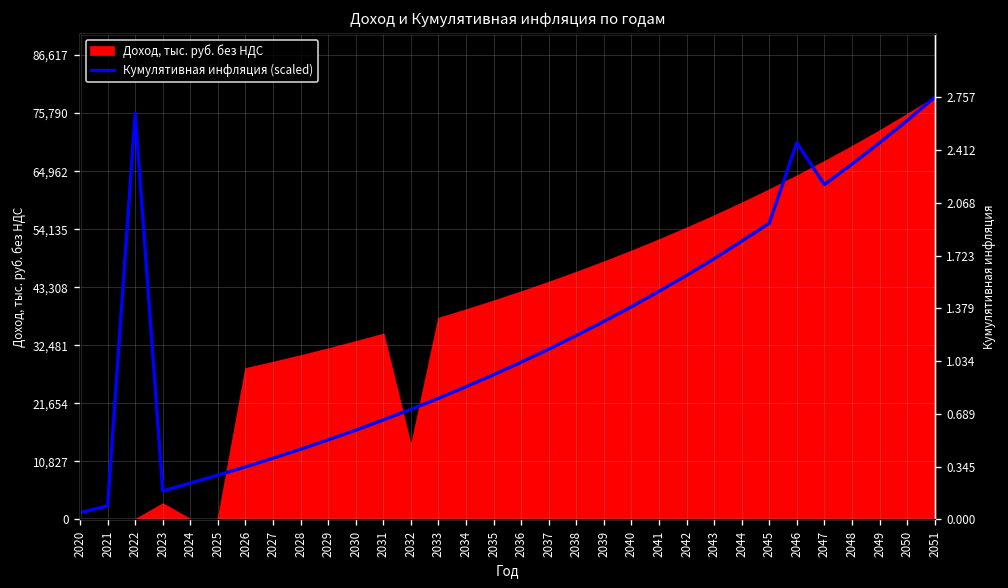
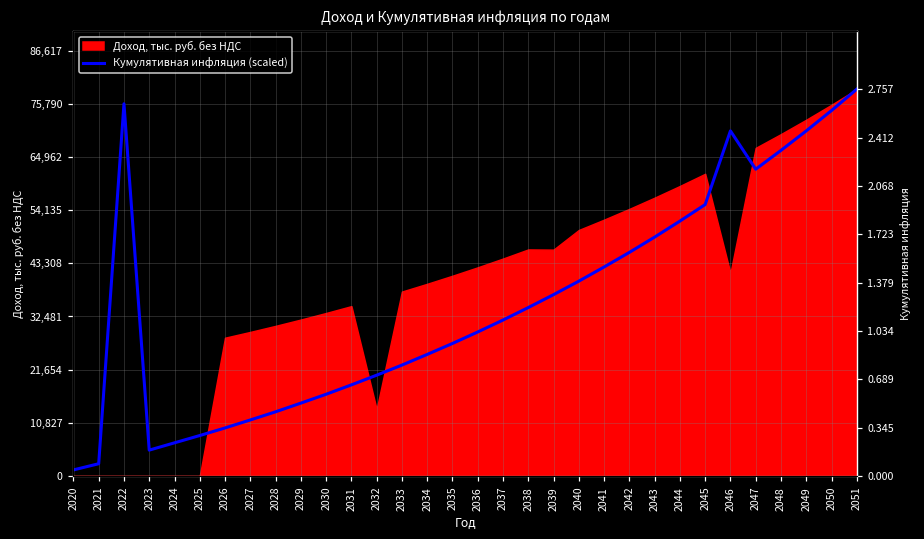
Доход, тыс. руб. без НДС, 2023: 3,000 -> 0
Доход, тыс. руб. без НДС, 2039: 48,000 -> 46,000
Доход, тыс. руб. без НДС, 2046: 64,000 -> 41,000
